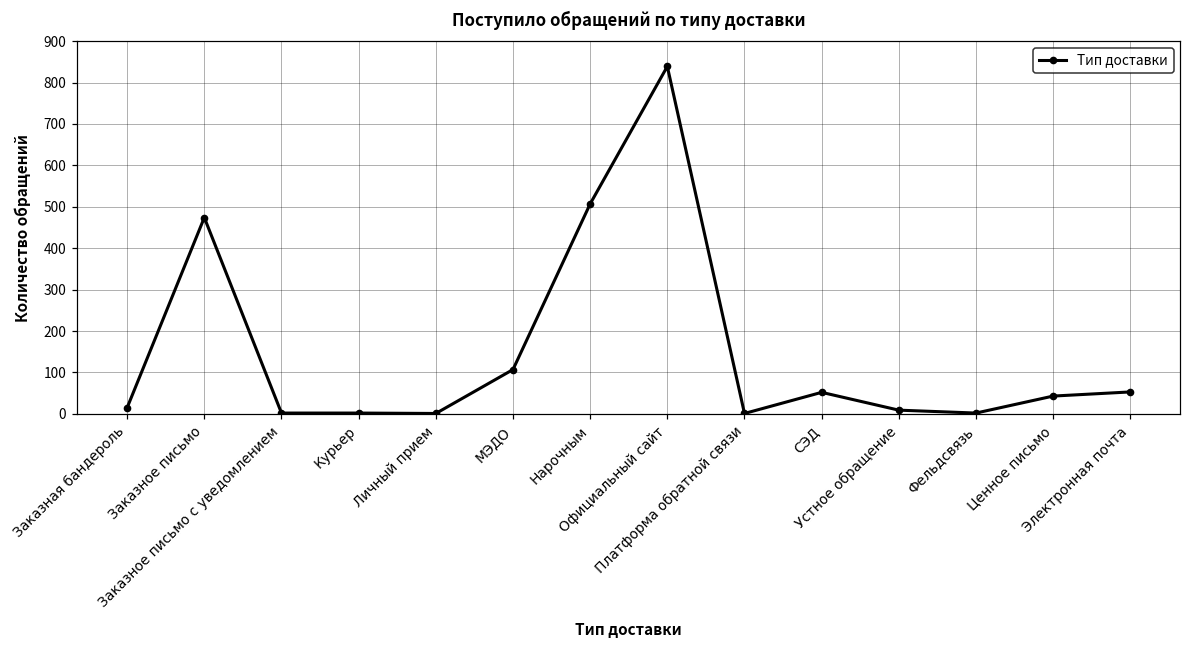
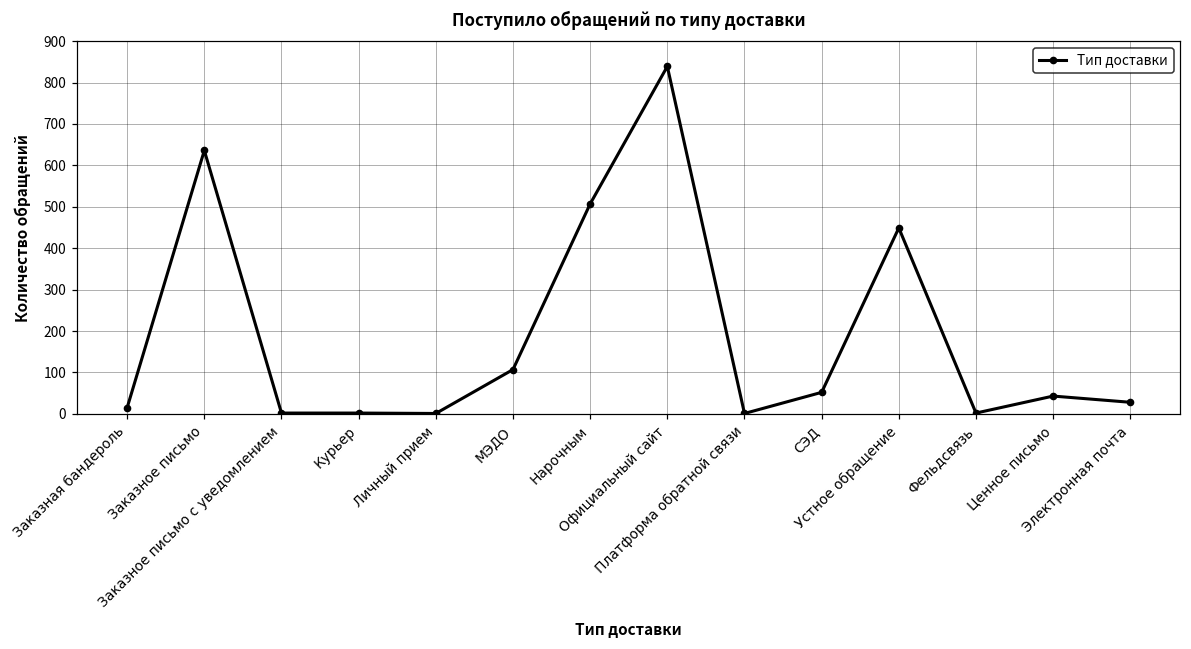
Заказное письмо: 470 -> 640
Устное обращение: 10 -> 450
Электронная почта: 50 -> 30
